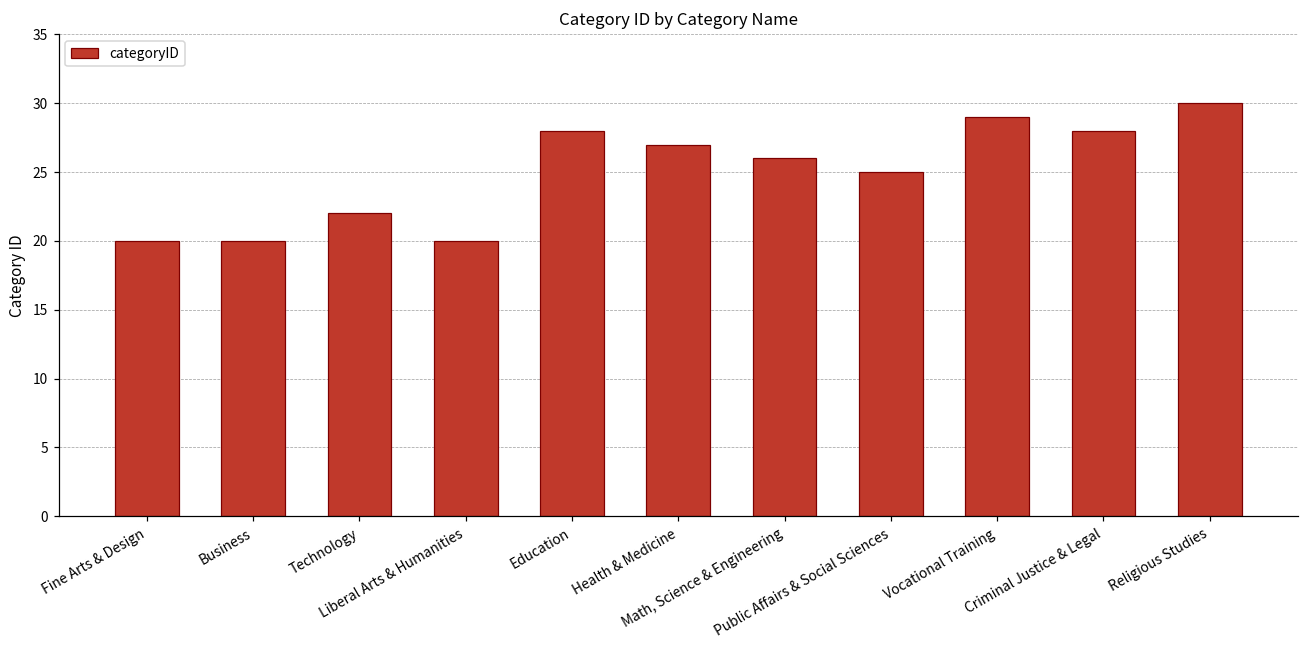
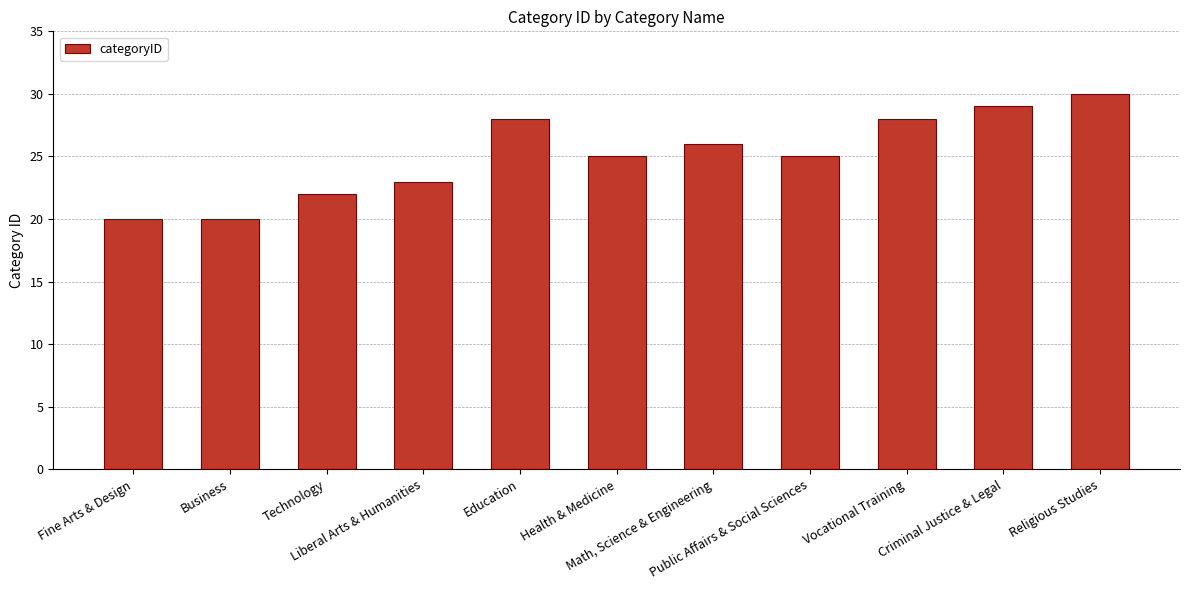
Liberal Arts & Humanities: 20 -> 23
Health & Medicine: 27 -> 25
Vocational Training: 29 -> 28
Criminal Justice & Legal: 28 -> 29
